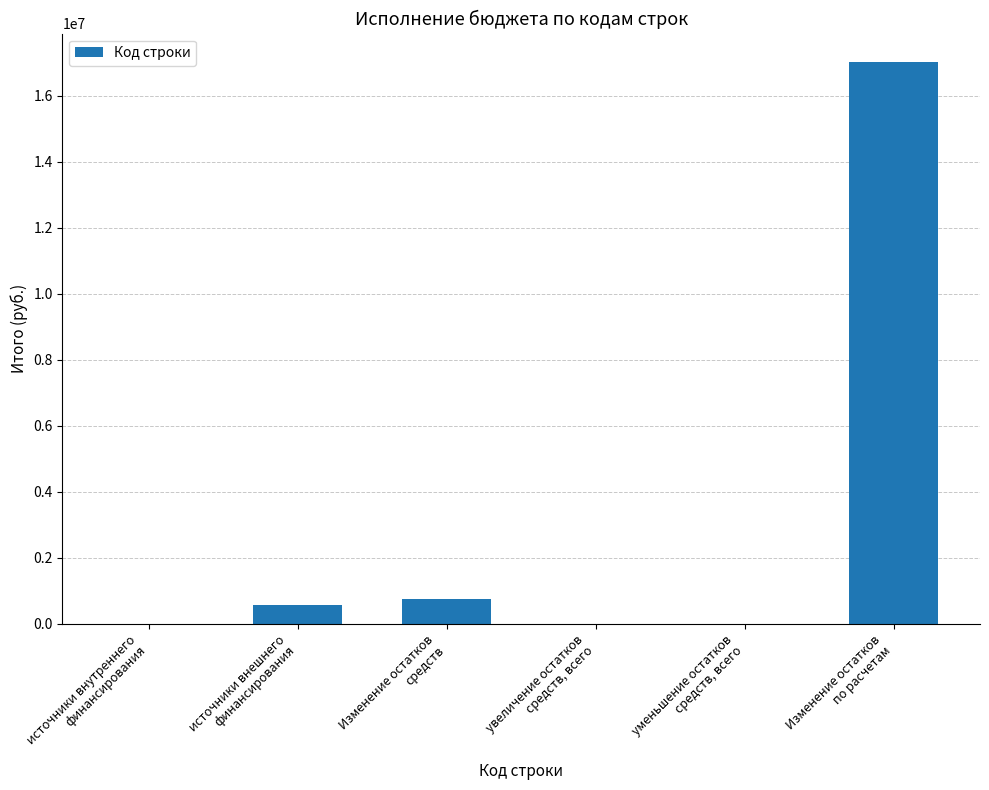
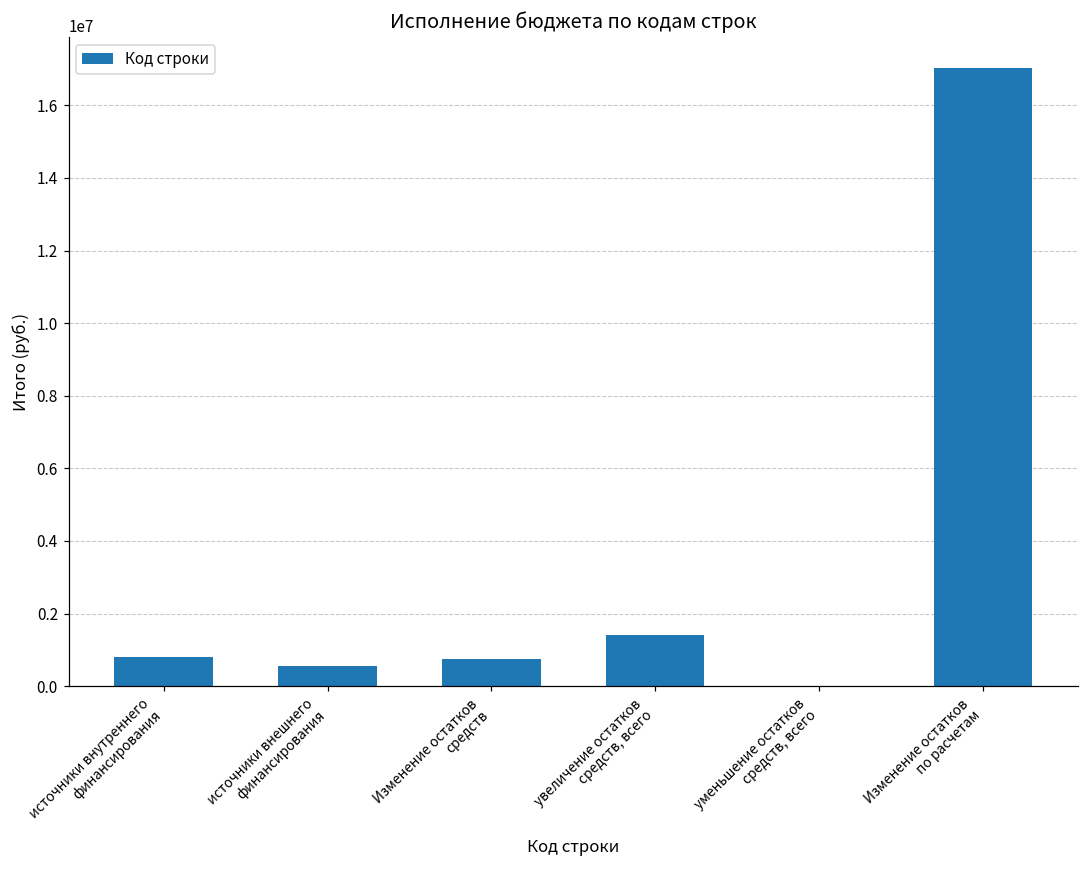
источники внутреннего финансирования: 0 -> 800000
увеличение остатков средств, всего: 0 -> 1400000
